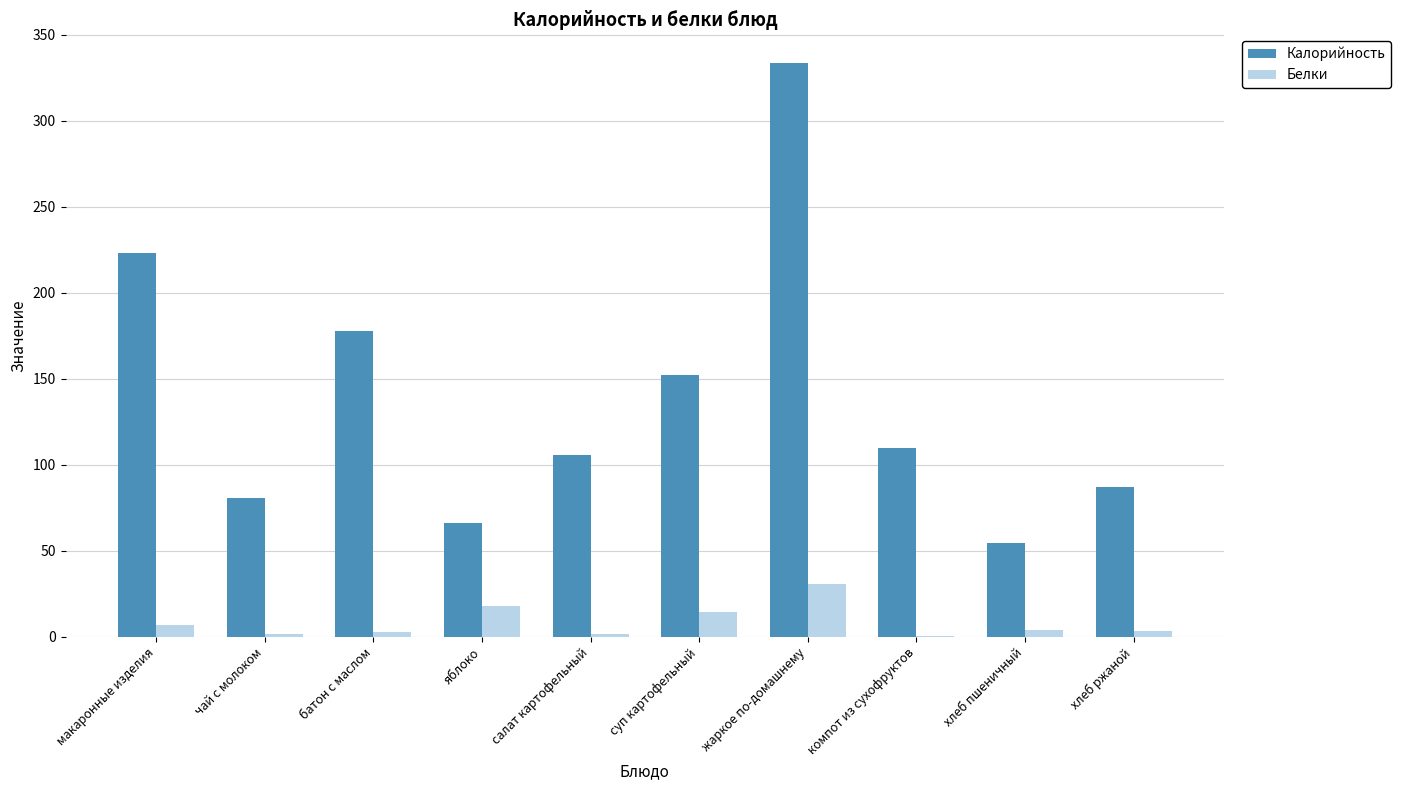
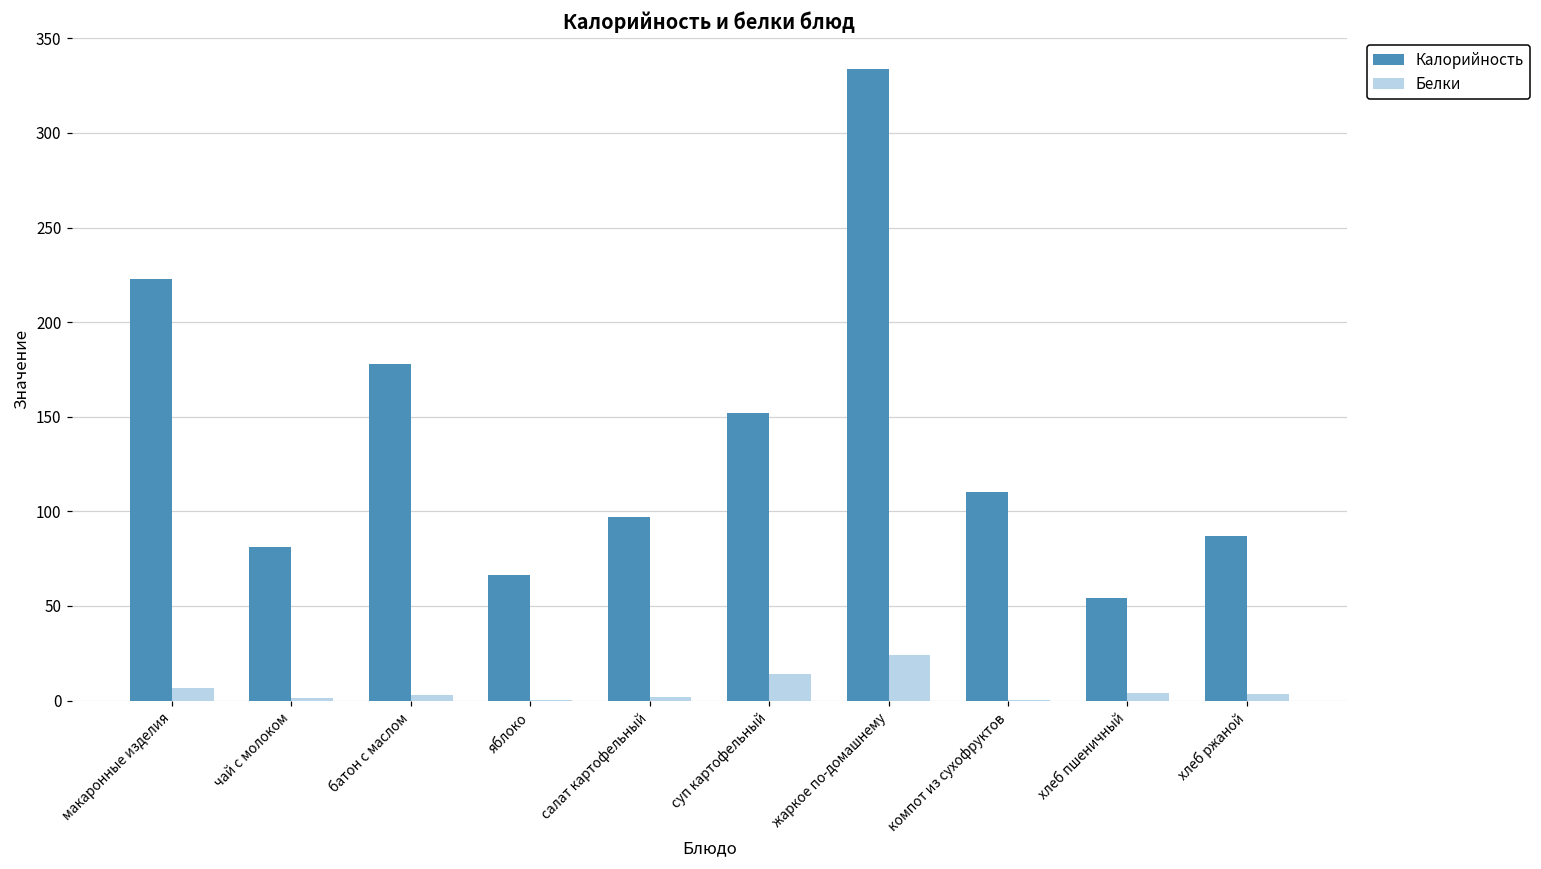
Белки, яблоко: 18 -> 1
Калорийность, салат картофельный: 106 -> 97
Белки, жаркое по-домашнему: 31 -> 24
